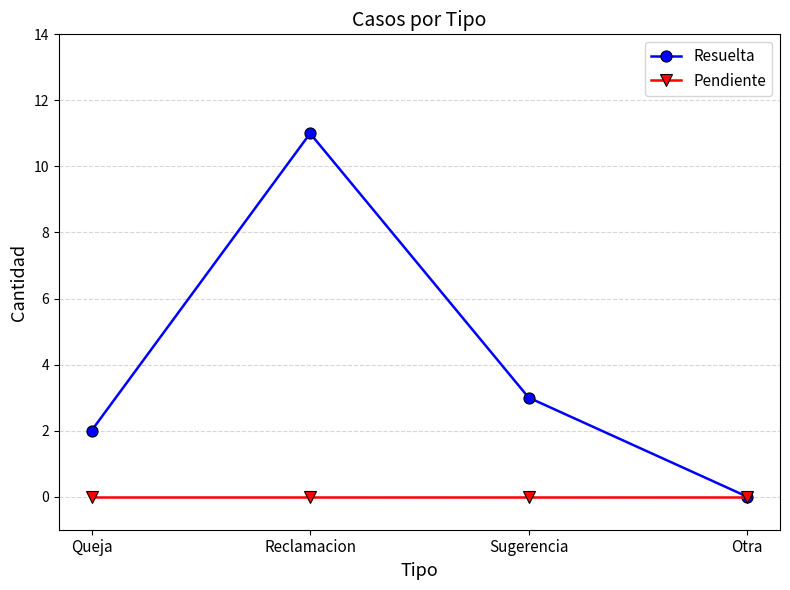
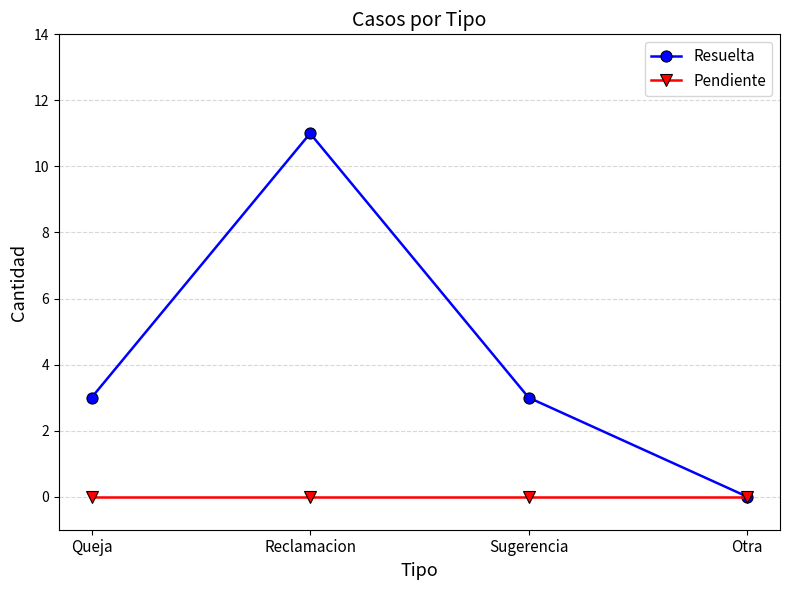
Resuelta, Queja: 2 -> 3
